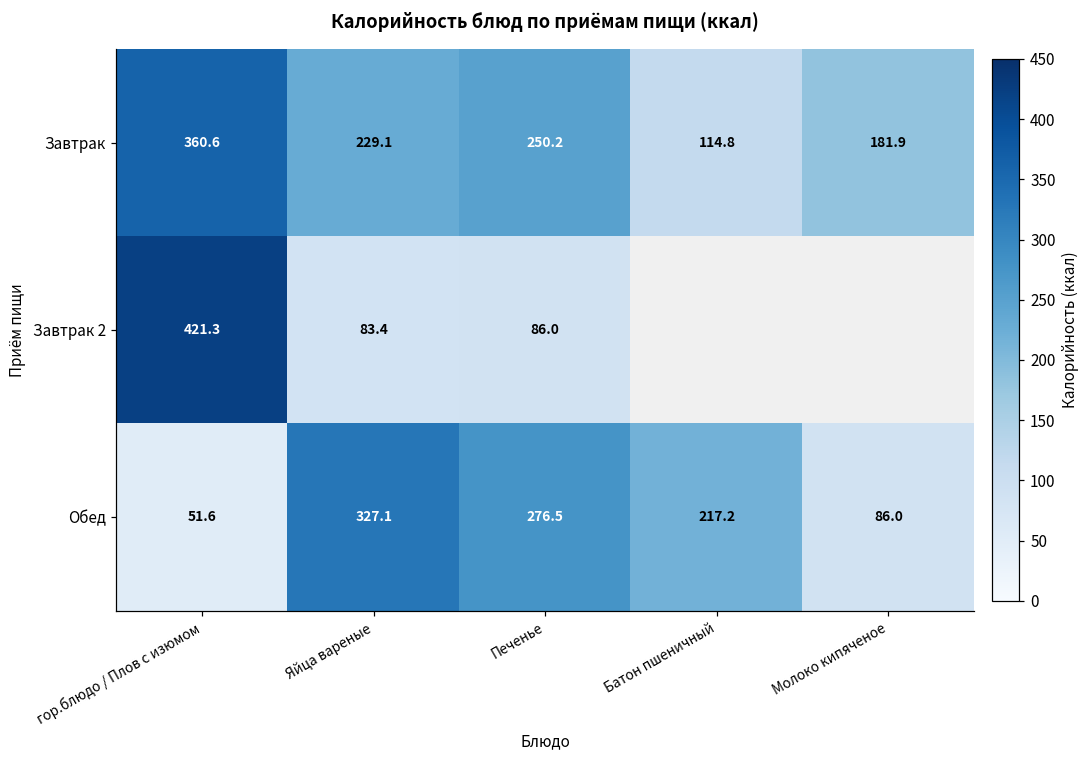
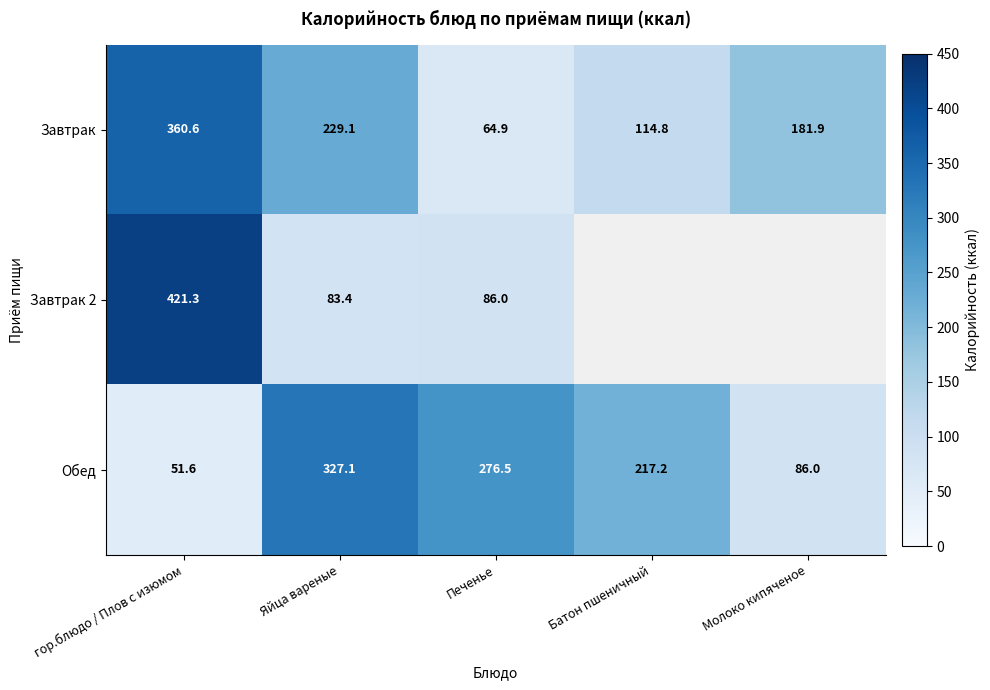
Завтрак, Печенье: 250.2 -> 64.9
